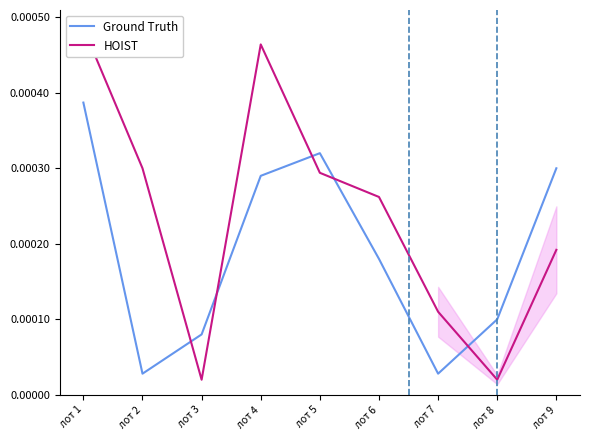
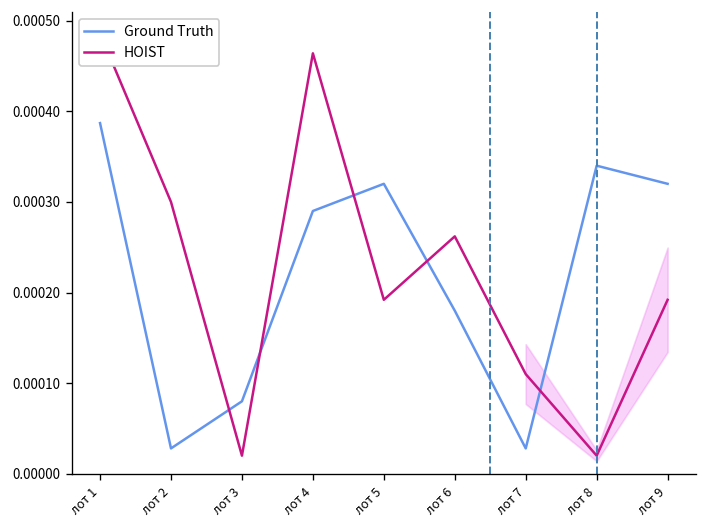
HOIST, лот 5: 0.00029 -> 0.00019
Ground Truth, лот 8: 0.00010 -> 0.00034
Ground Truth, лот 9: 0.00030 -> 0.00032
